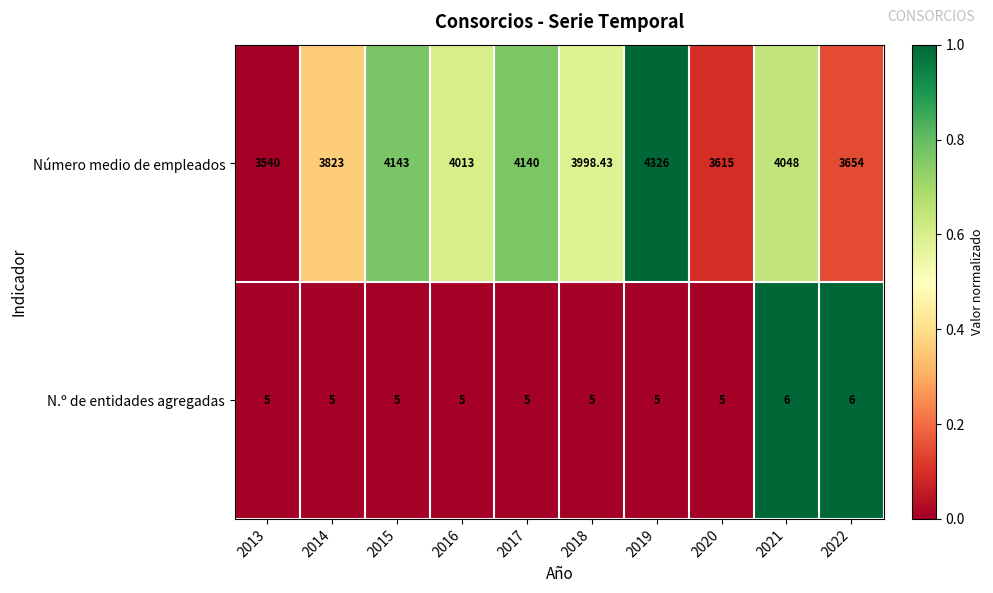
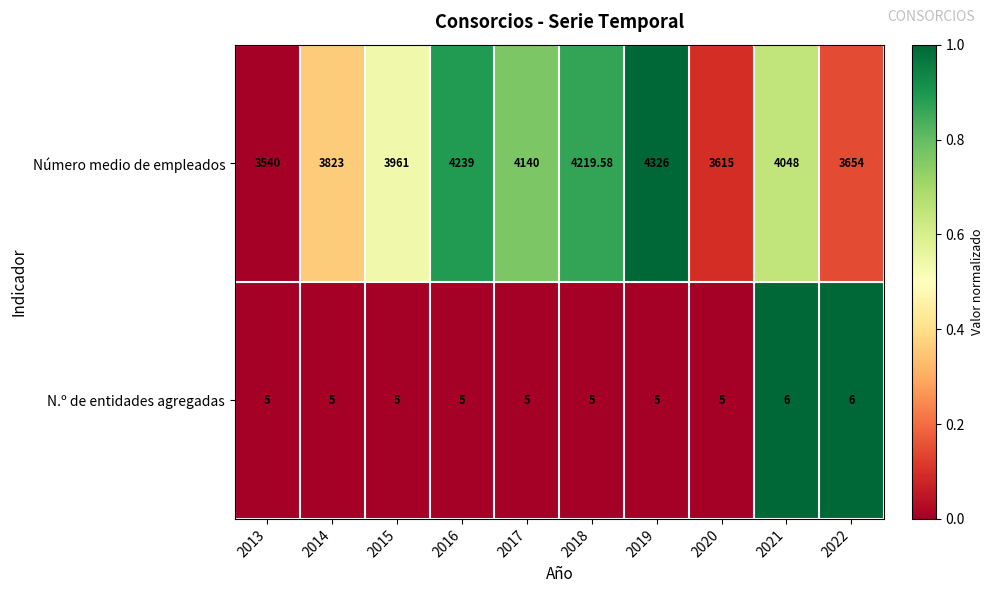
Número medio de empleados, 2015: 4143 -> 3961
Número medio de empleados, 2016: 4013 -> 4239
Número medio de empleados, 2018: 3998.43 -> 4219.58
